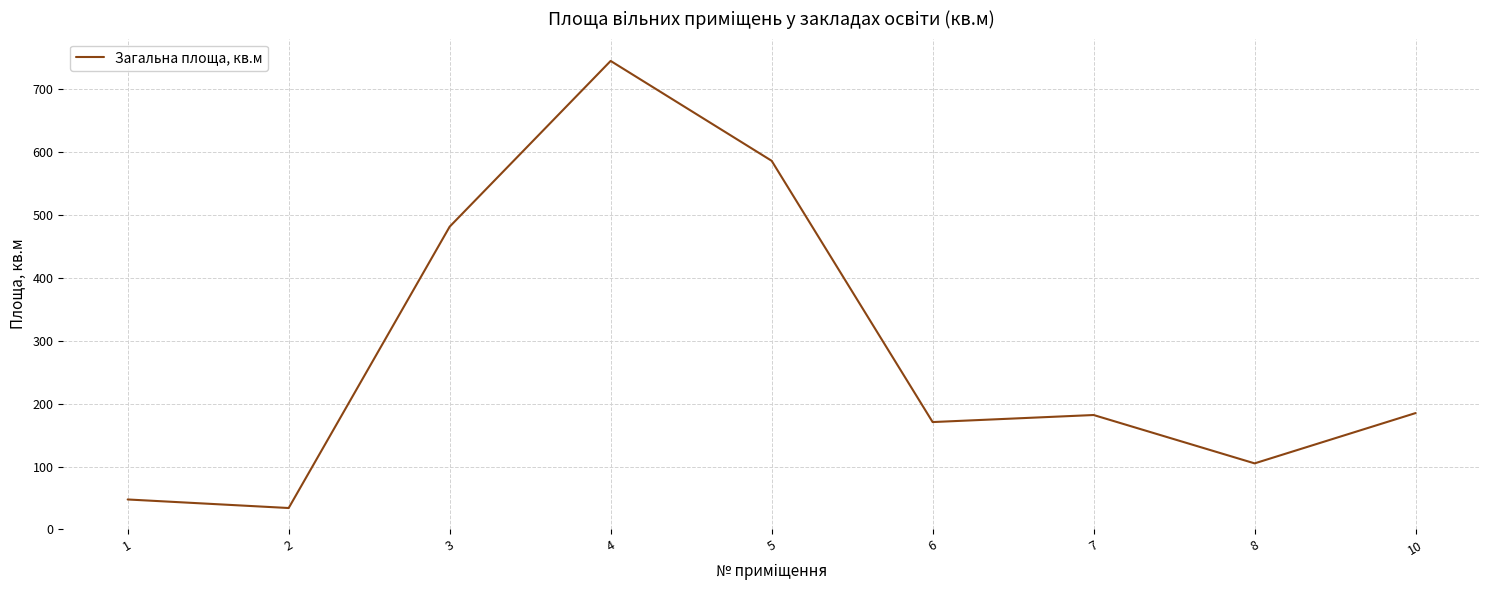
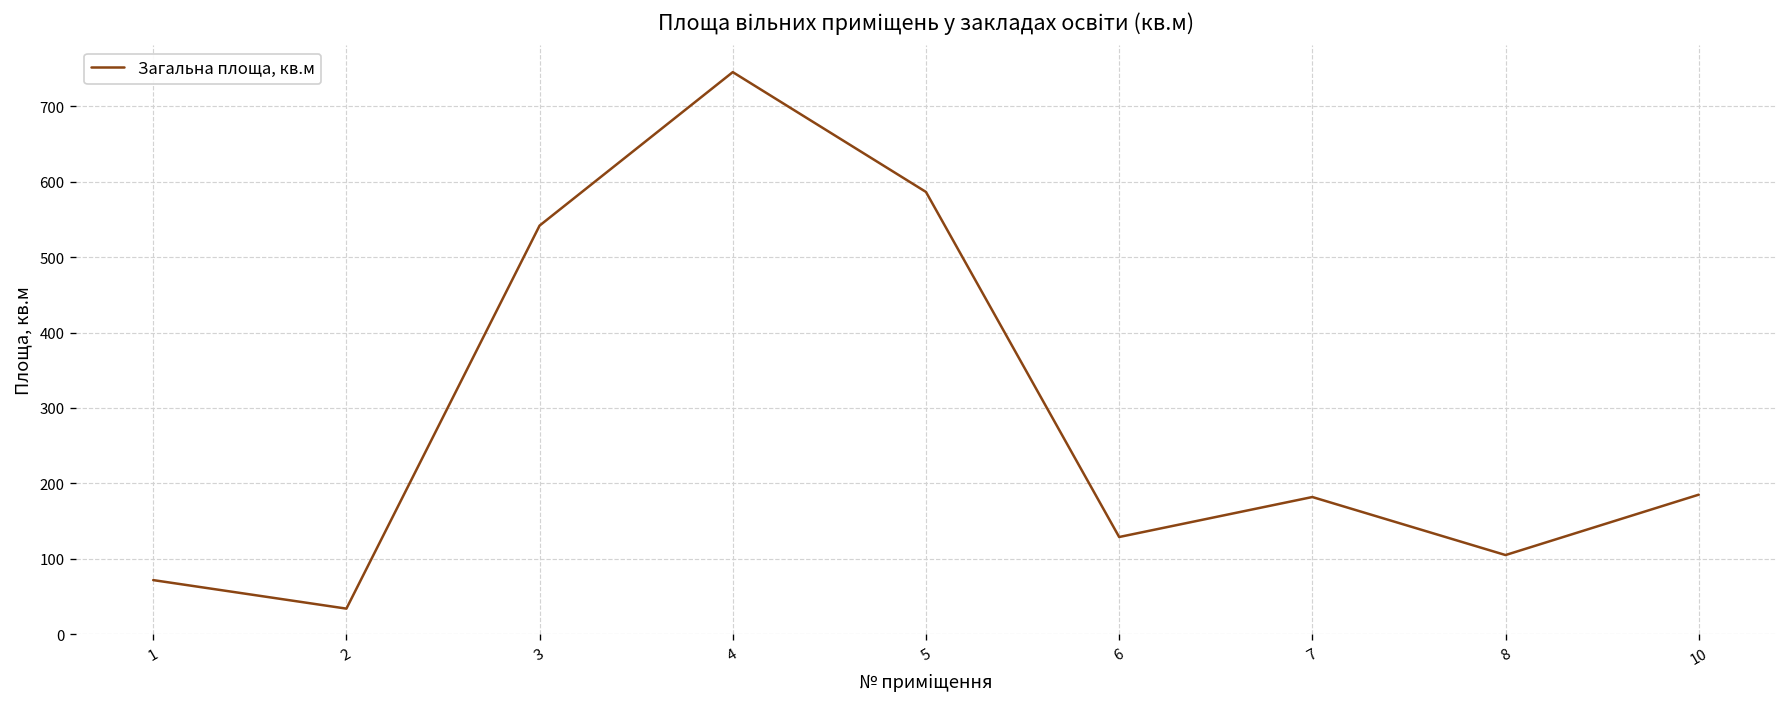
1: 50 -> 70
3: 480 -> 540
6: 170 -> 130
